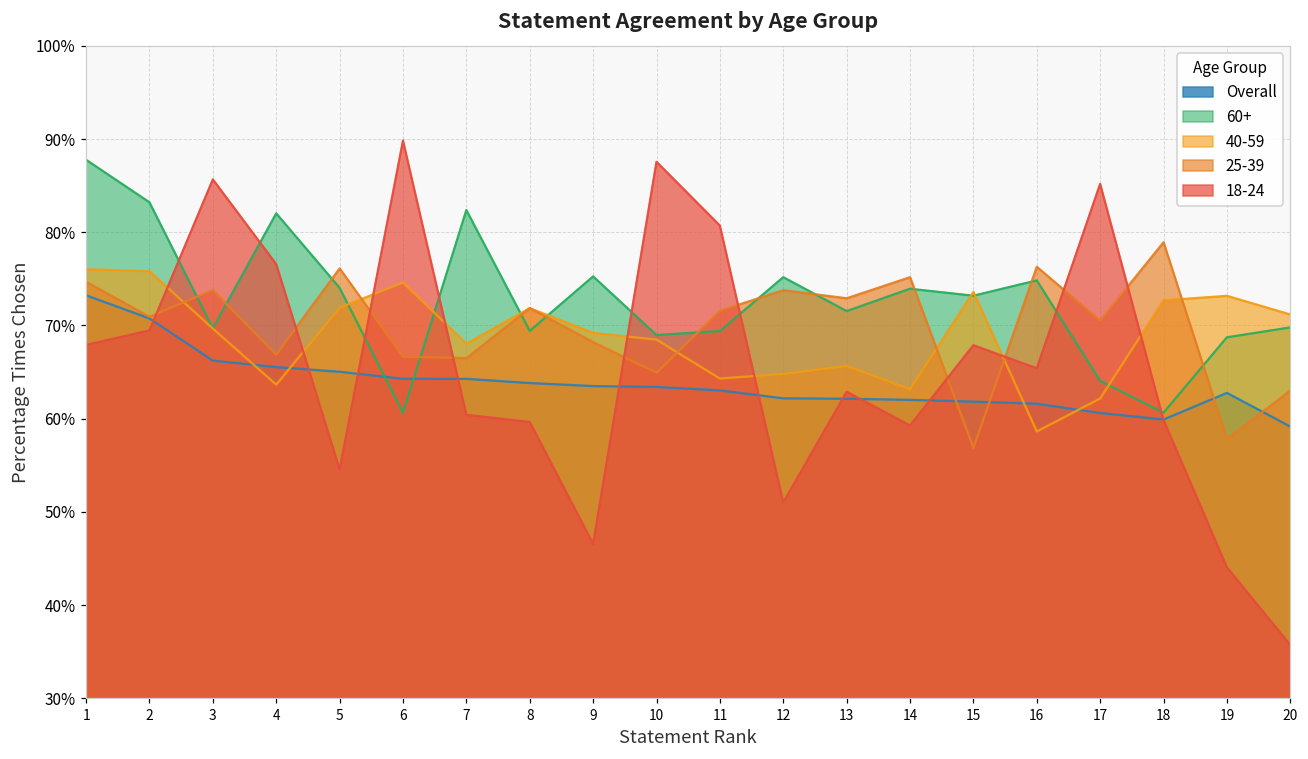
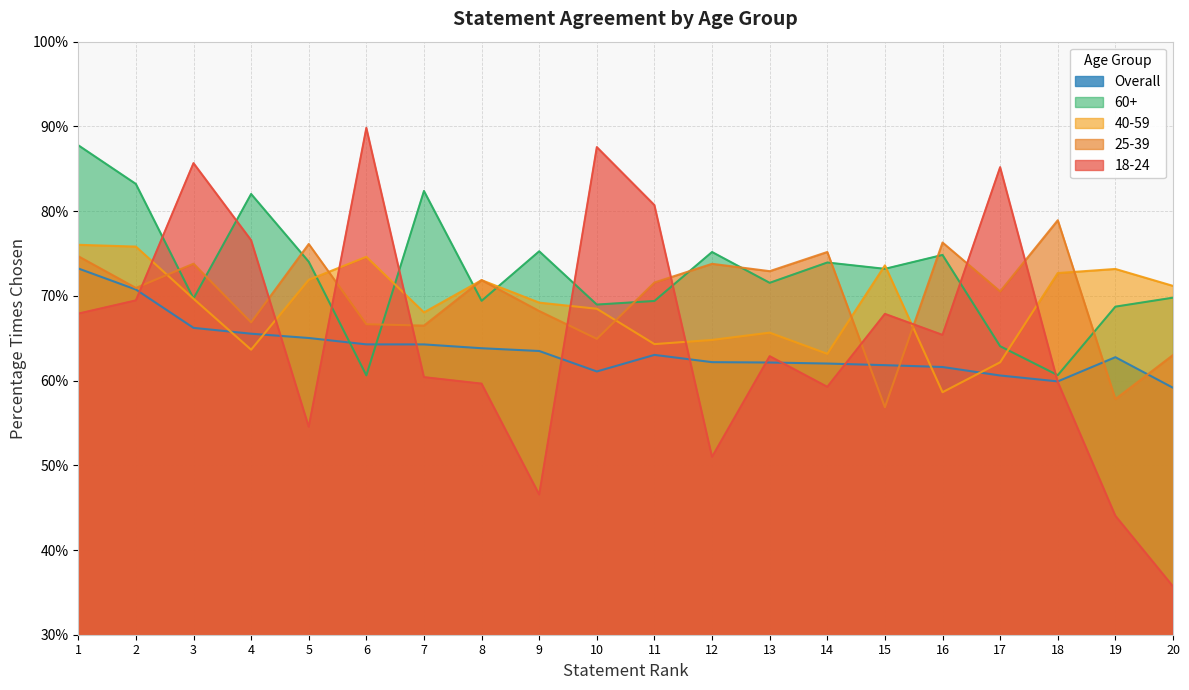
Overall, 10: 63% -> 61%
